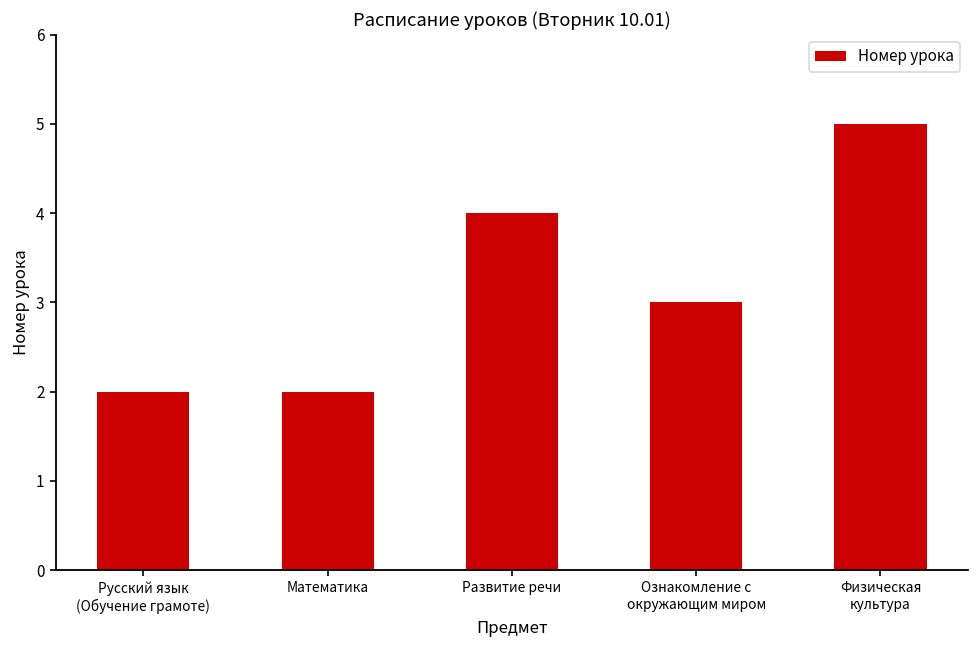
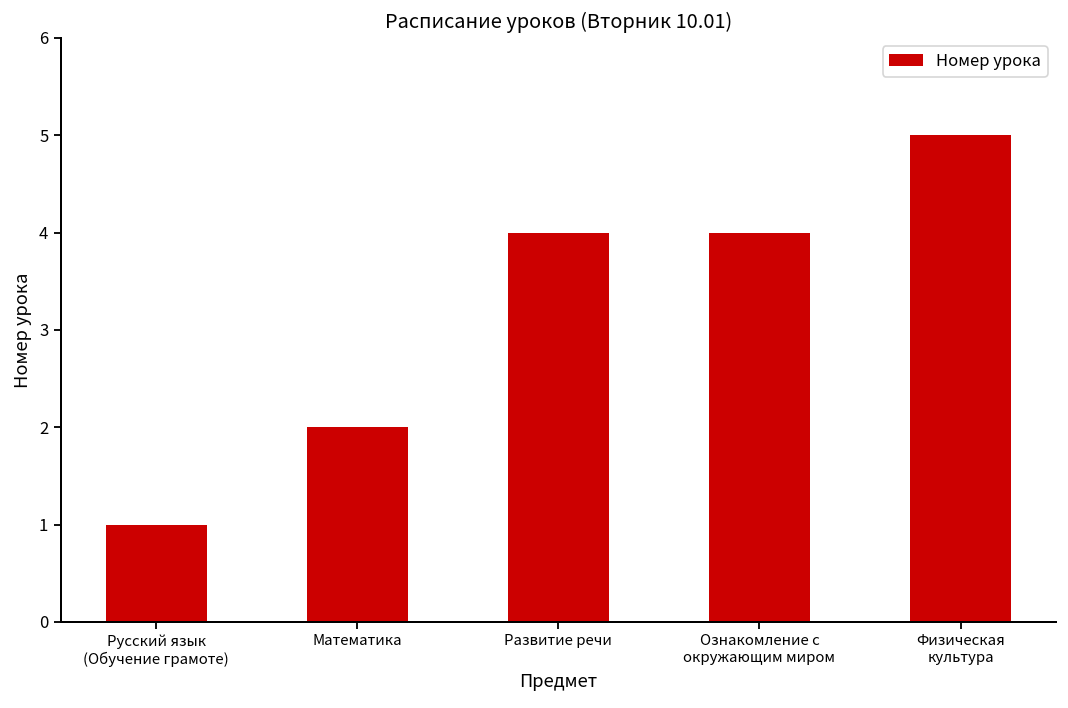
Русский язык (Обучение грамоте): 2 -> 1
Ознакомление с окружающим миром: 3 -> 4
